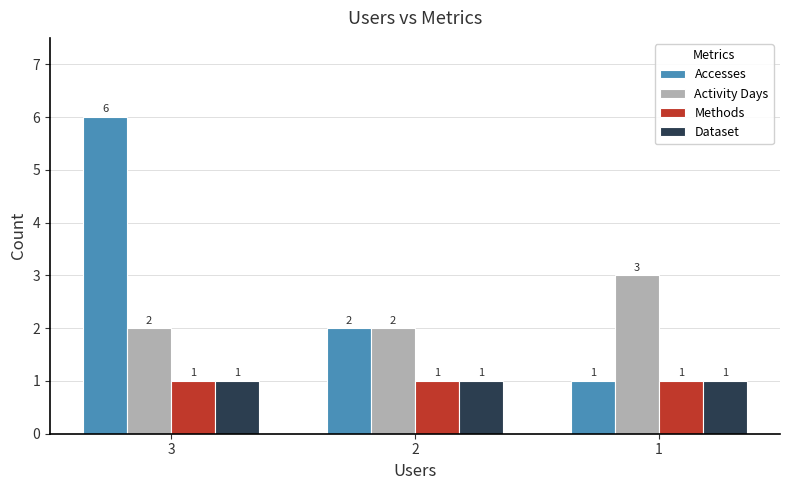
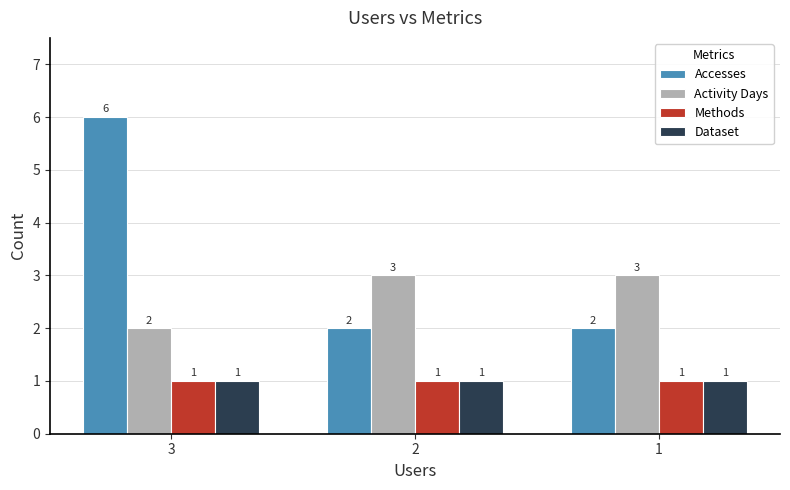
Activity Days, 2: 2 -> 3
Accesses, 1: 1 -> 2
